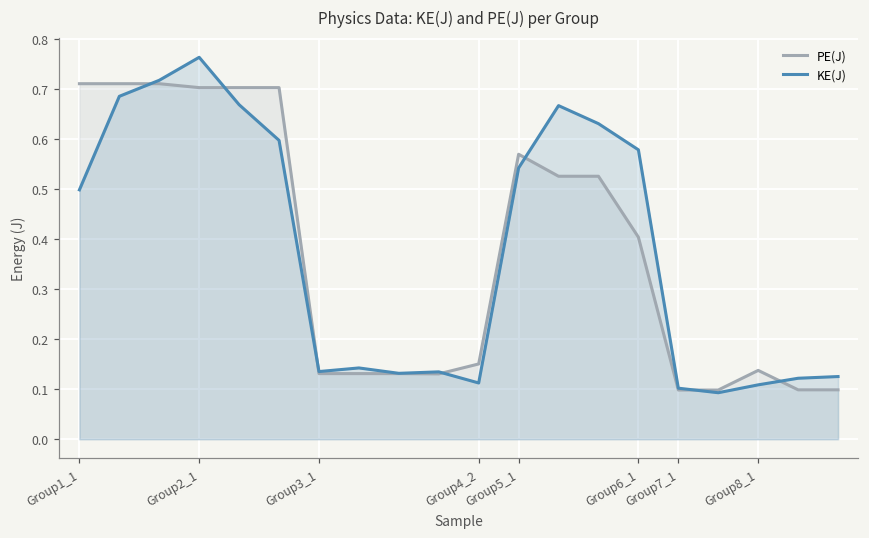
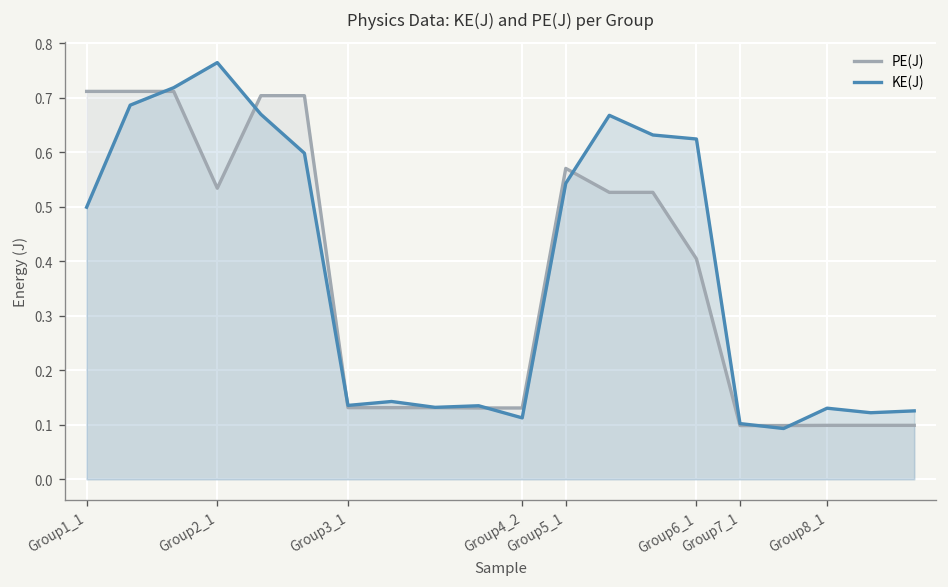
PE(J), Group2_1: 0.70 -> 0.53
PE(J), Group4_2: 0.15 -> 0.13
KE(J), Group6_1: 0.58 -> 0.62
PE(J), Group8_1: 0.14 -> 0.10
KE(J), Group8_1: 0.11 -> 0.13
